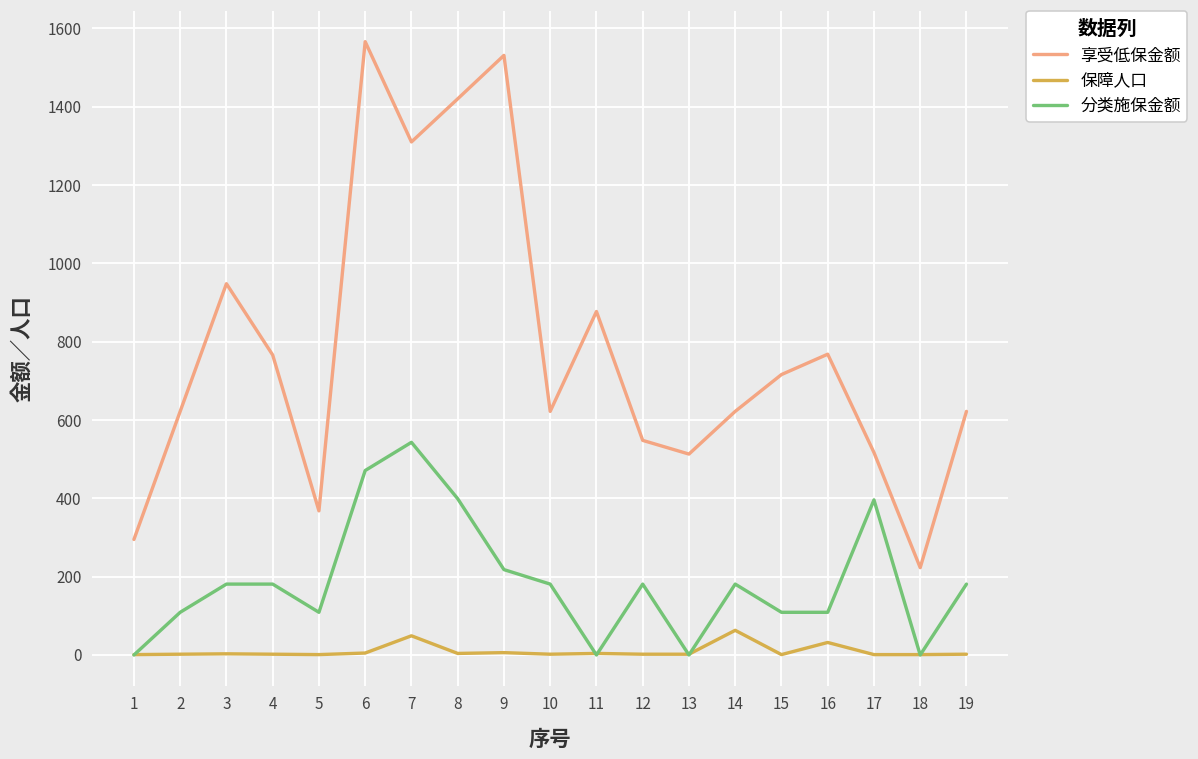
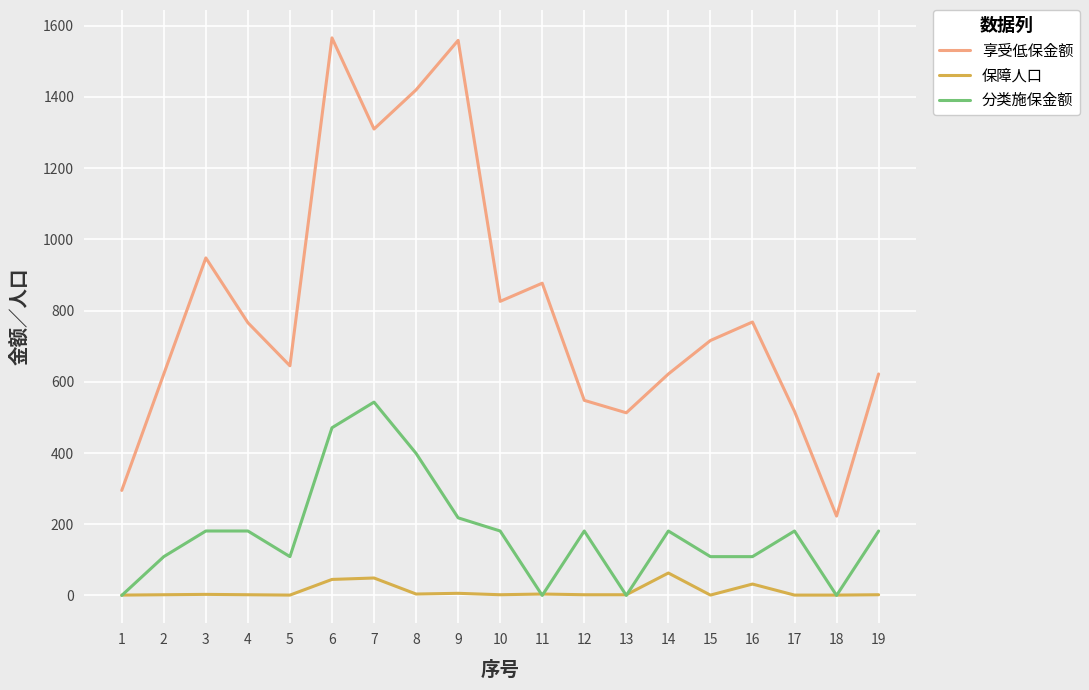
享受低保金额, 5: 370 -> 650
保障人口, 6: 10 -> 50
享受低保金额, 9: 1530 -> 1560
享受低保金额, 10: 620 -> 830
分类施保金额, 17: 400 -> 180
